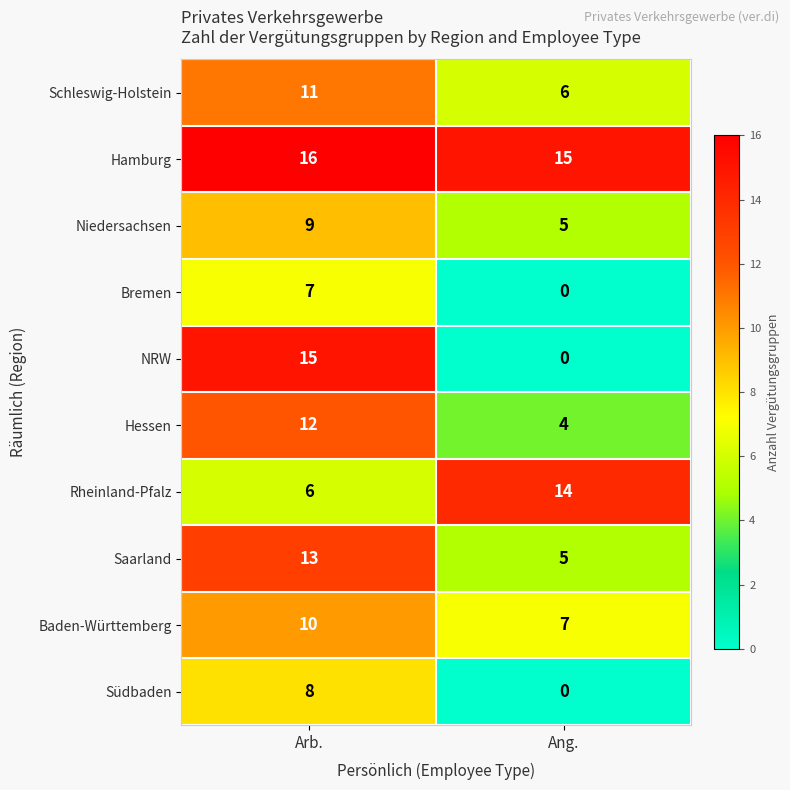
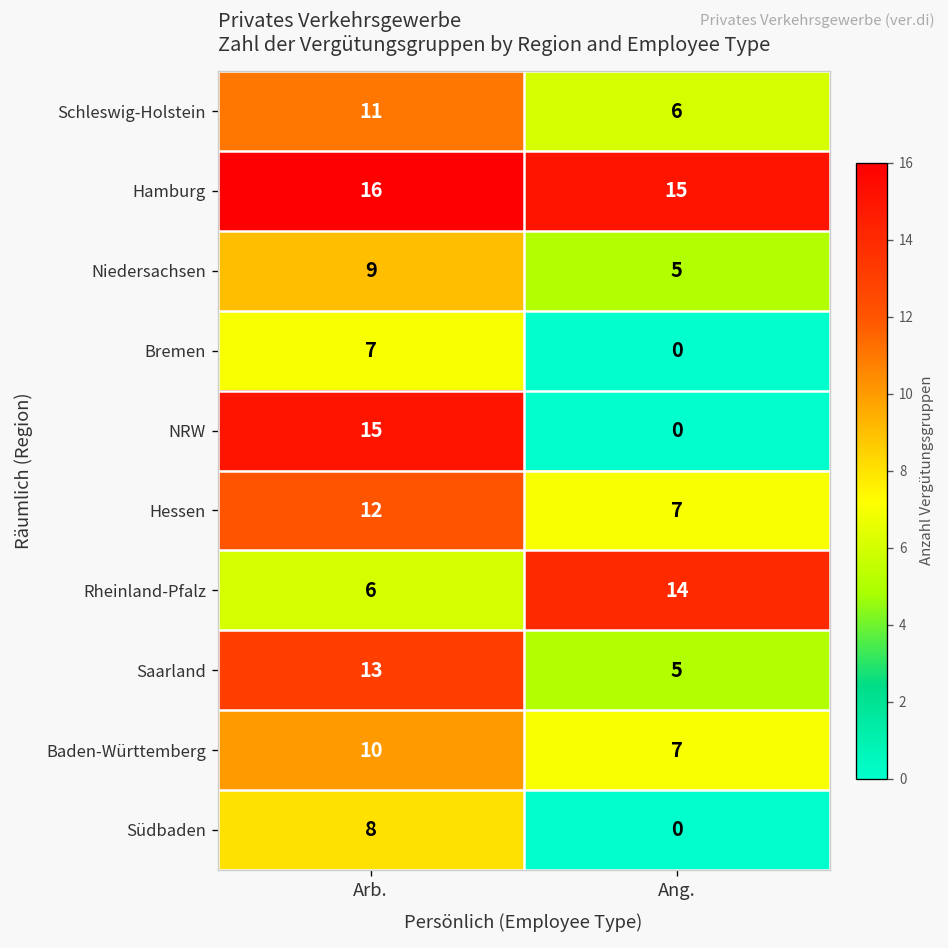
Hessen, Ang.: 4 -> 7
